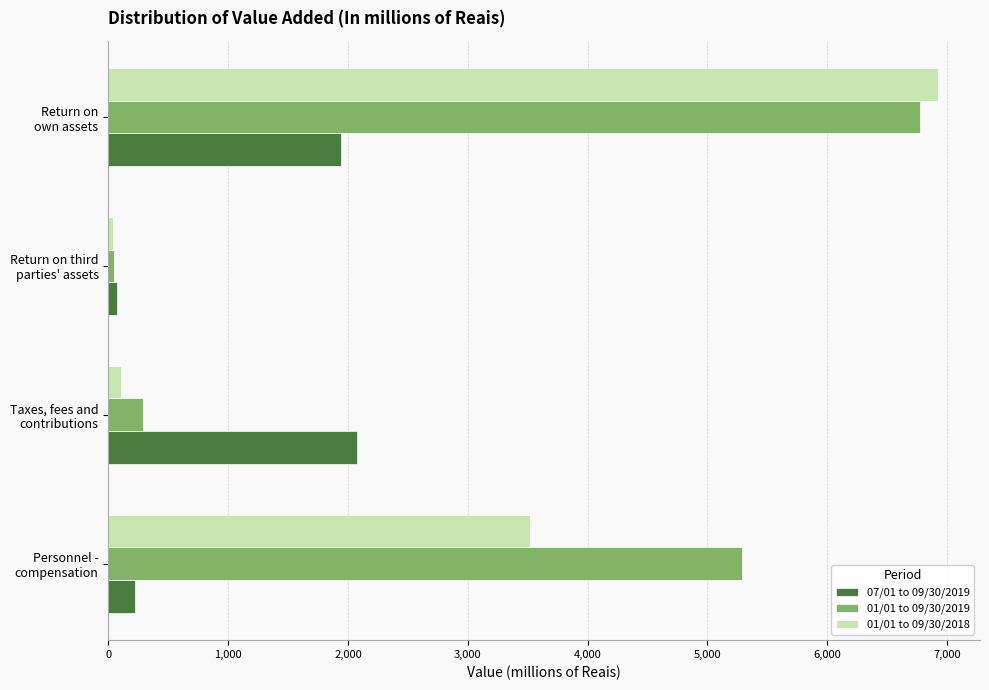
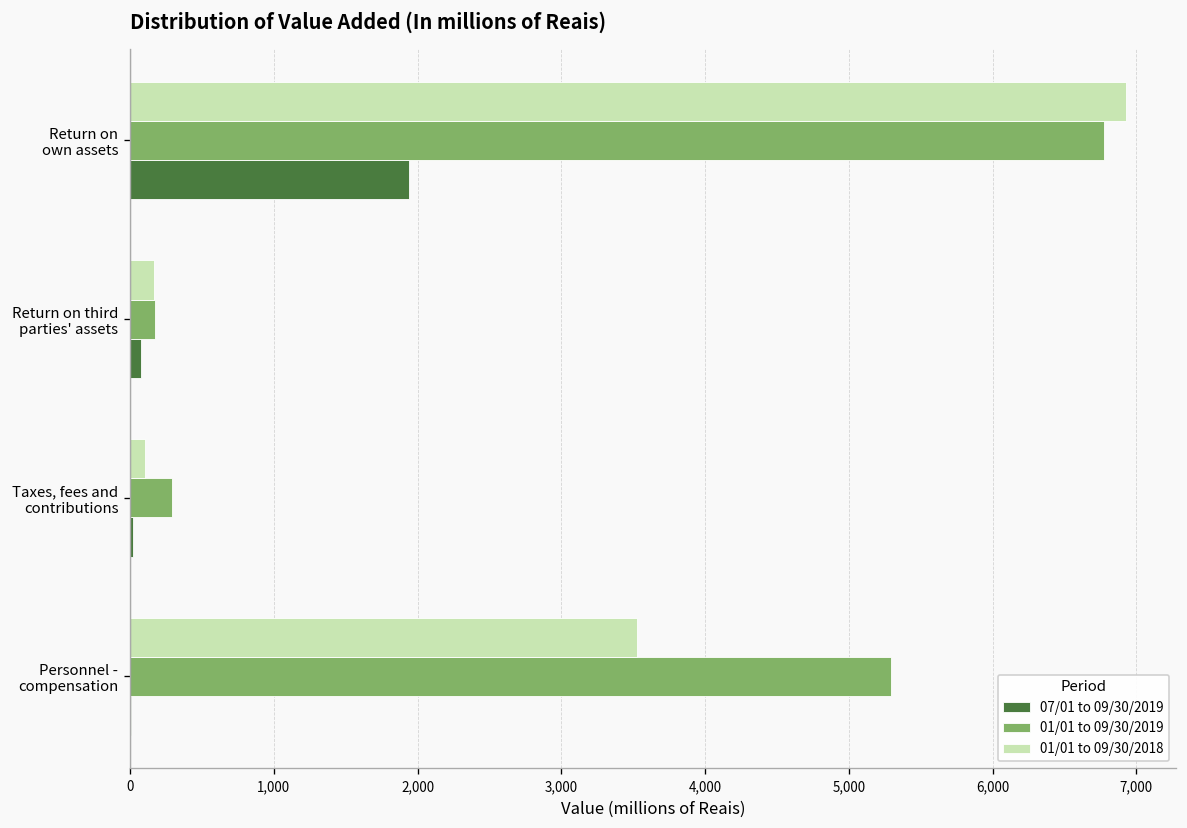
01/01 to 09/30/2018, Return on third parties' assets: 40 -> 170
01/01 to 09/30/2019, Return on third parties' assets: 50 -> 170
07/01 to 09/30/2019, Taxes, fees and contributions: 2,080 -> 20
07/01 to 09/30/2019, Personnel - compensation: 220 -> 10
